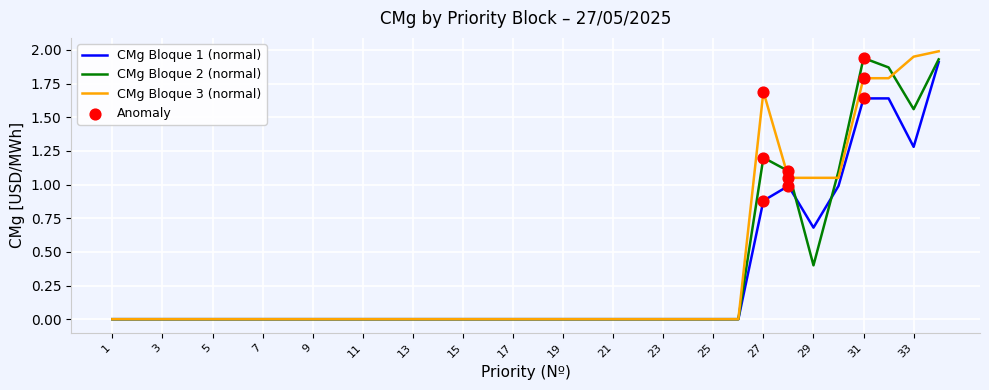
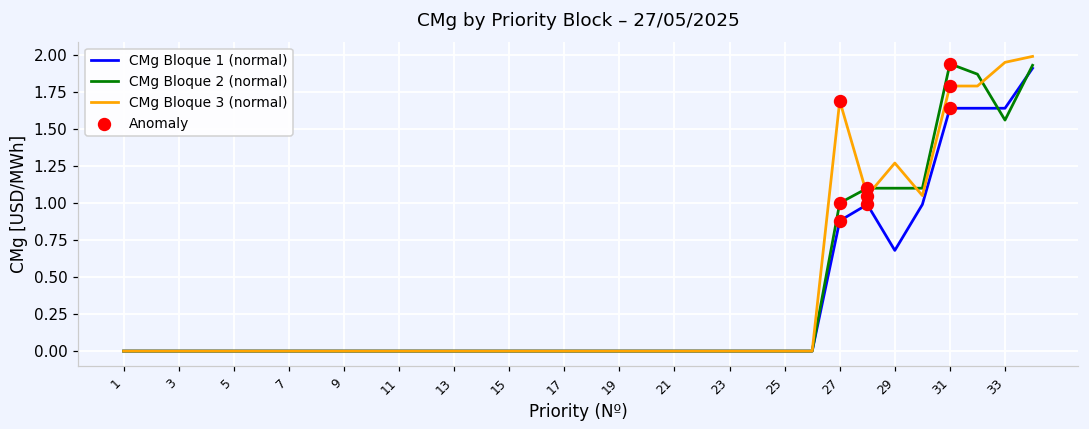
CMg Bloque 2 (normal), 27: 1.2 -> 1.0
CMg Bloque 2 (normal), 29: 0.4 -> 1.1
CMg Bloque 3 (normal), 29: 1.05 -> 1.27
CMg Bloque 1 (normal), 33: 1.28 -> 1.64
